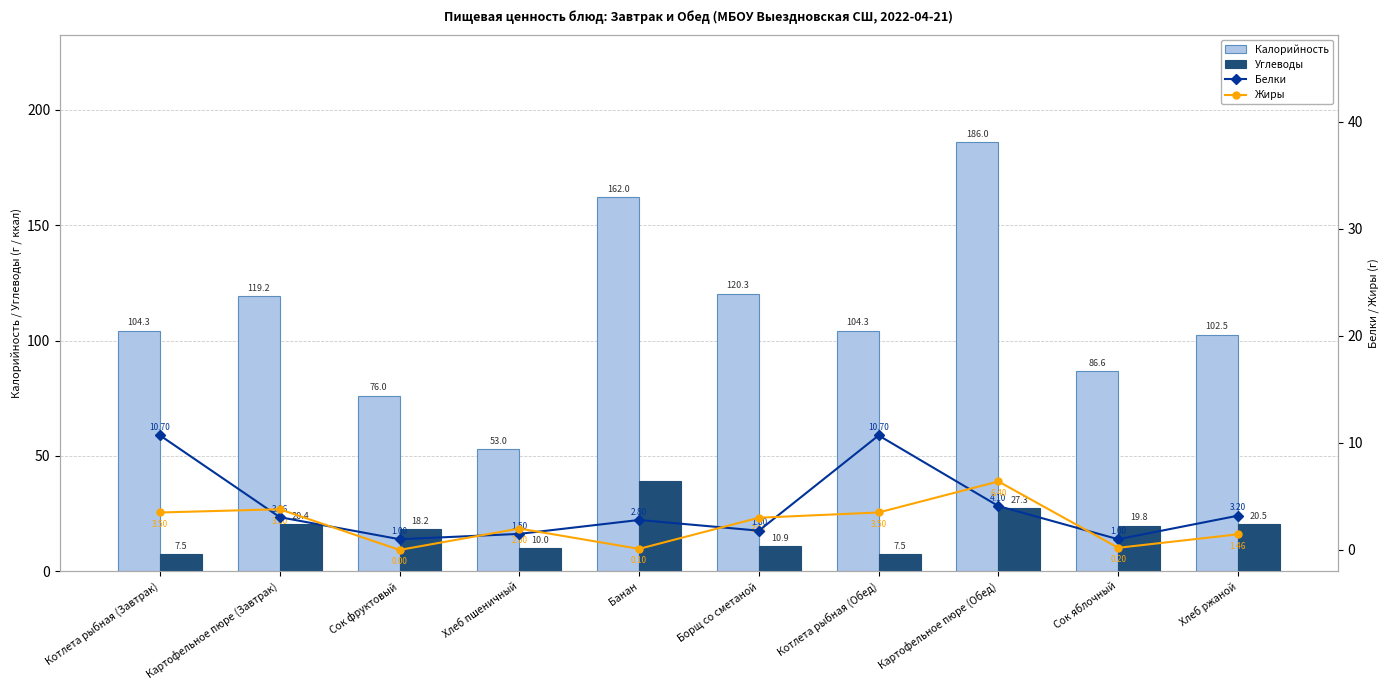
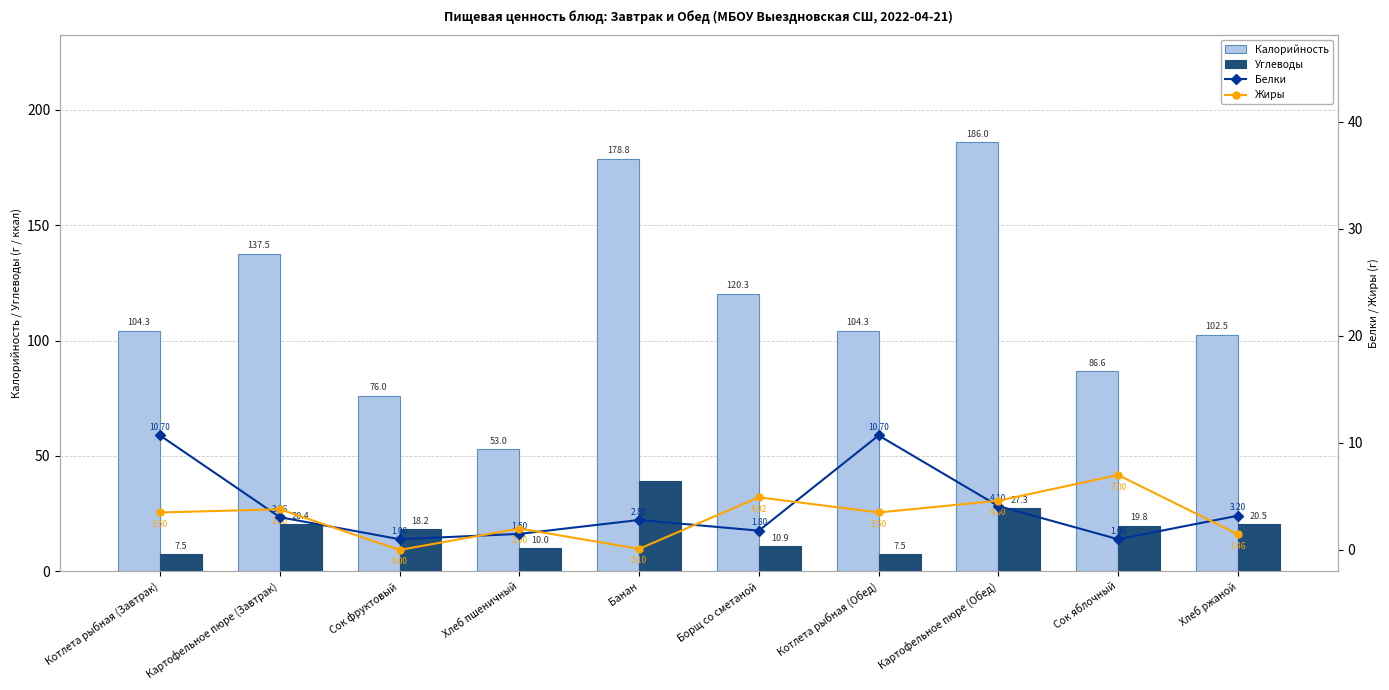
Калорийность, Картофельное пюре (Завтрак): 119.2 -> 137.5
Калорийность, Банан: 162.0 -> 178.8
Жиры, Борщ со сметаной: 3.01 -> 4.92
Жиры, Картофельное пюре (Обед): 6.40 -> 4.60
Жиры, Сок яблочный: 0.20 -> 7.00
